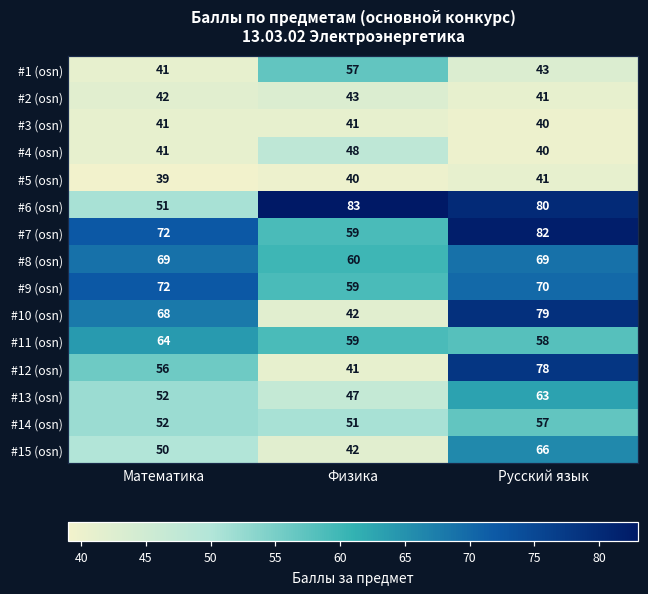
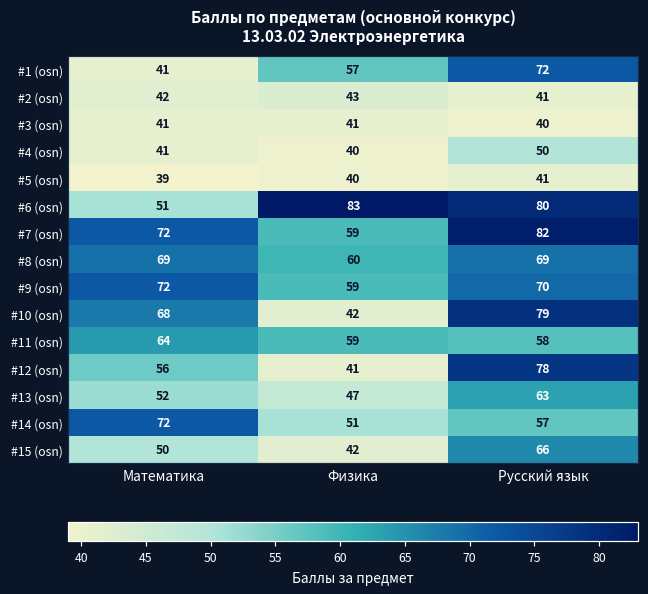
#1 (osn), Русский язык: 43 -> 72
#4 (osn), Физика: 48 -> 40
#4 (osn), Русский язык: 40 -> 50
#14 (osn), Математика: 52 -> 72
